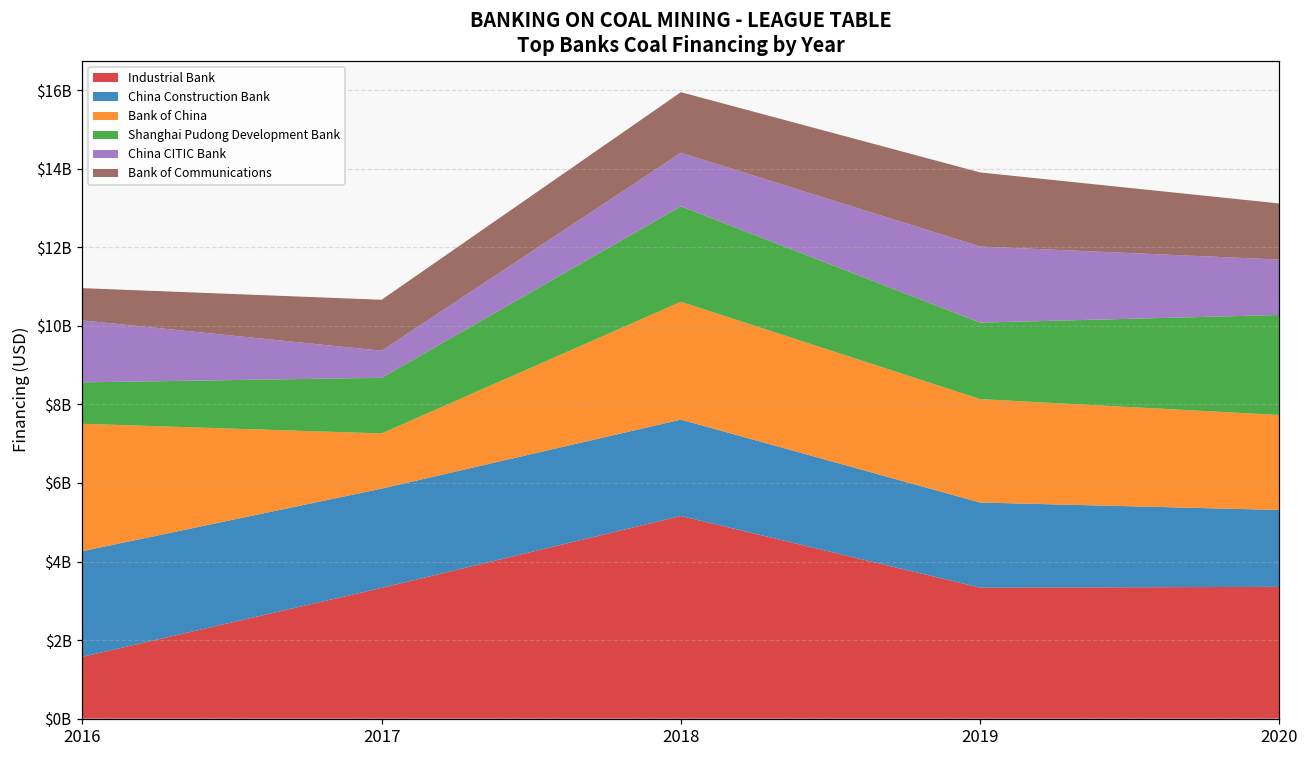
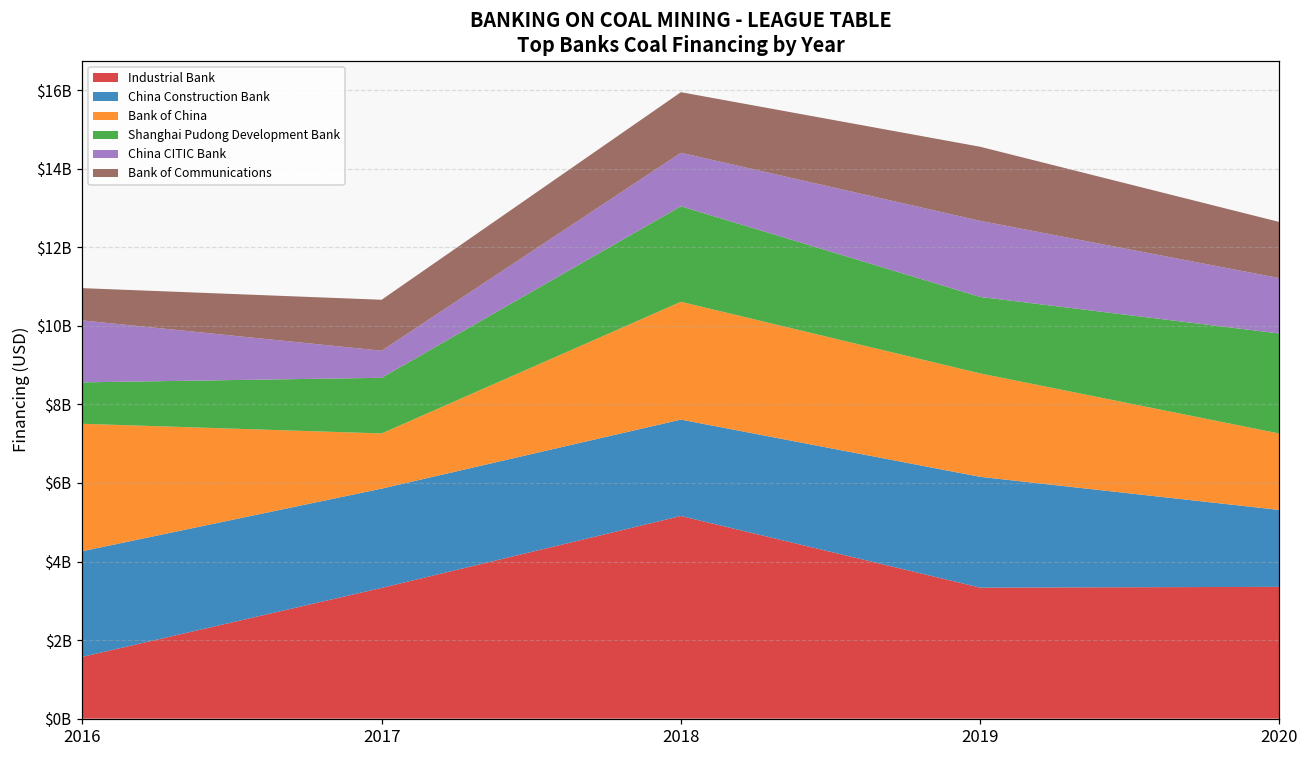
China Construction Bank, 2019: $2200000000 -> $2800000000
Bank of China, 2020: $2400000000 -> $1900000000
